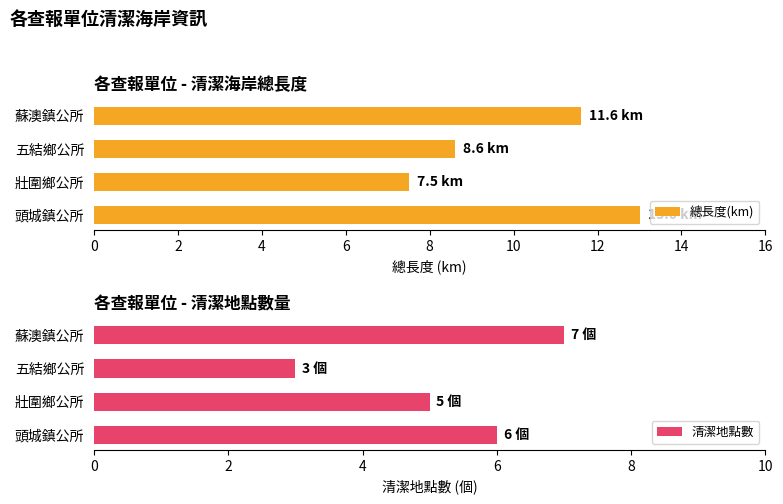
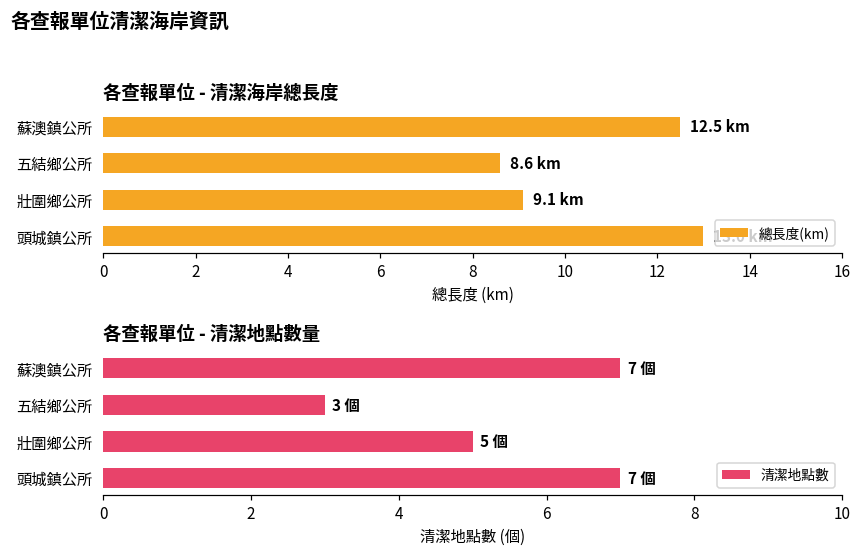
各查報單位 - 清潔海岸總長度, 蘇澳鎮公所: 11.6 -> 12.5
各查報單位 - 清潔海岸總長度, 壯圍鄉公所: 7.5 -> 9.1
各查報單位 - 清潔地點數量, 頭城鎮公所: 6 -> 7
